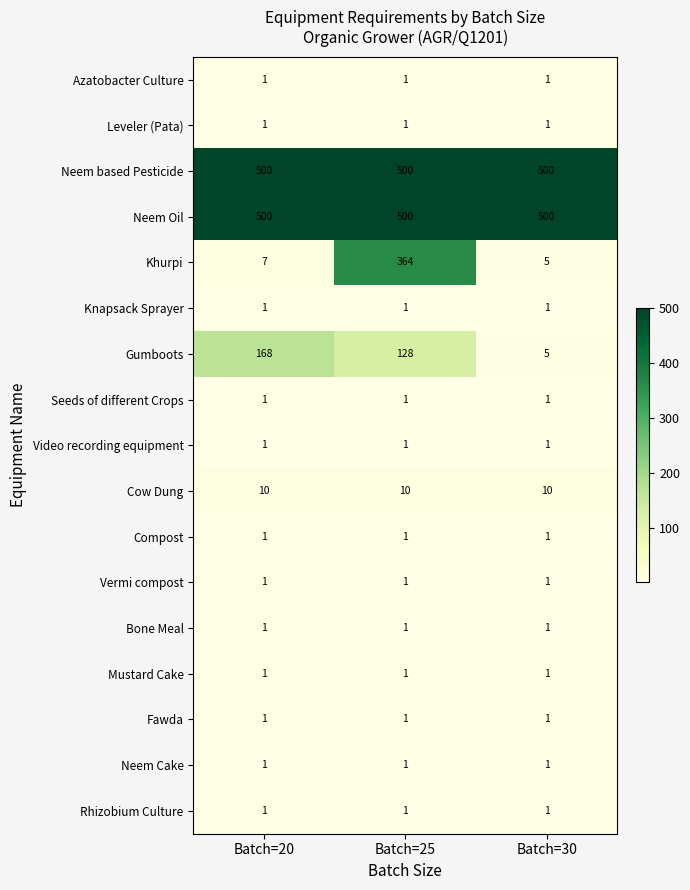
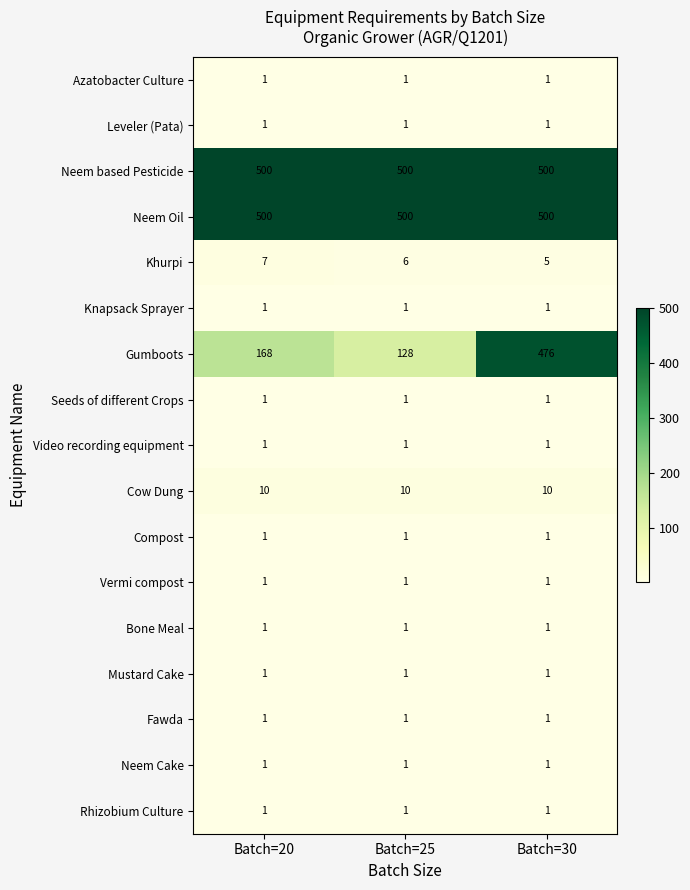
Khurpi, Batch=25: 364 -> 6
Gumboots, Batch=30: 5 -> 476
